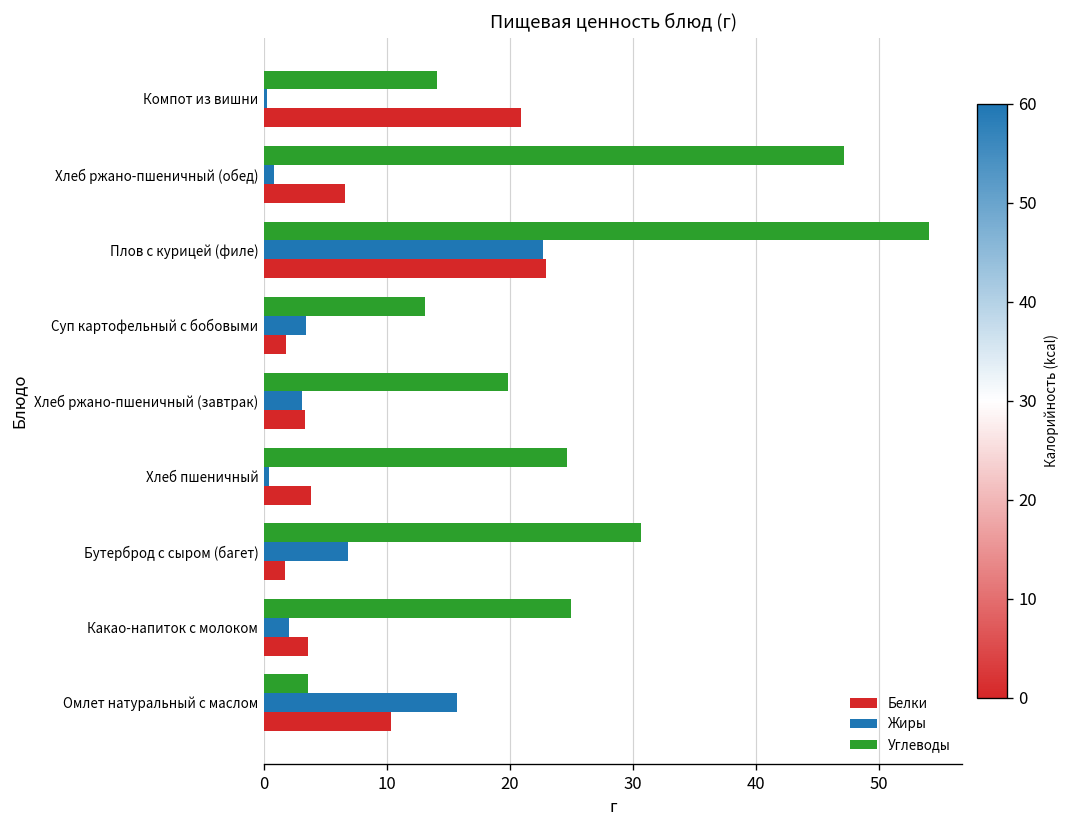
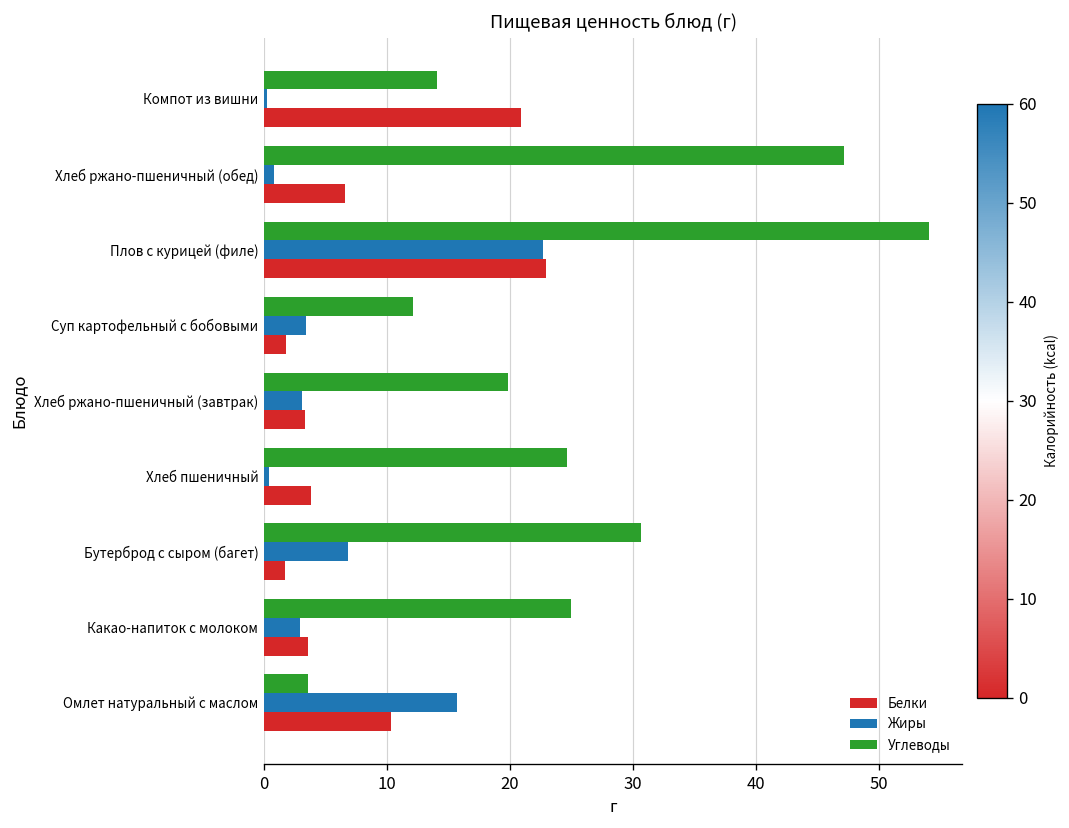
Углеводы, Суп картофельный с бобовыми: 13.1 -> 12.1
Жиры, Какао-напиток с молоком: 2.0 -> 2.9
